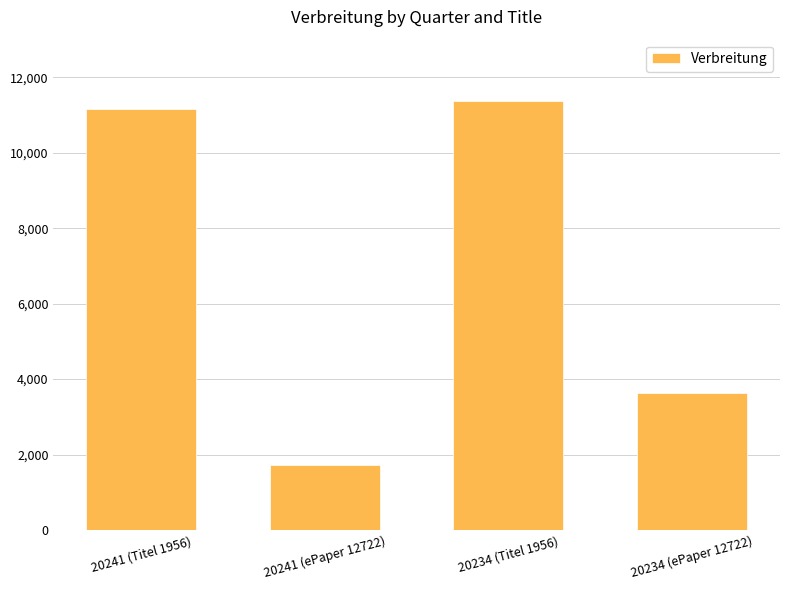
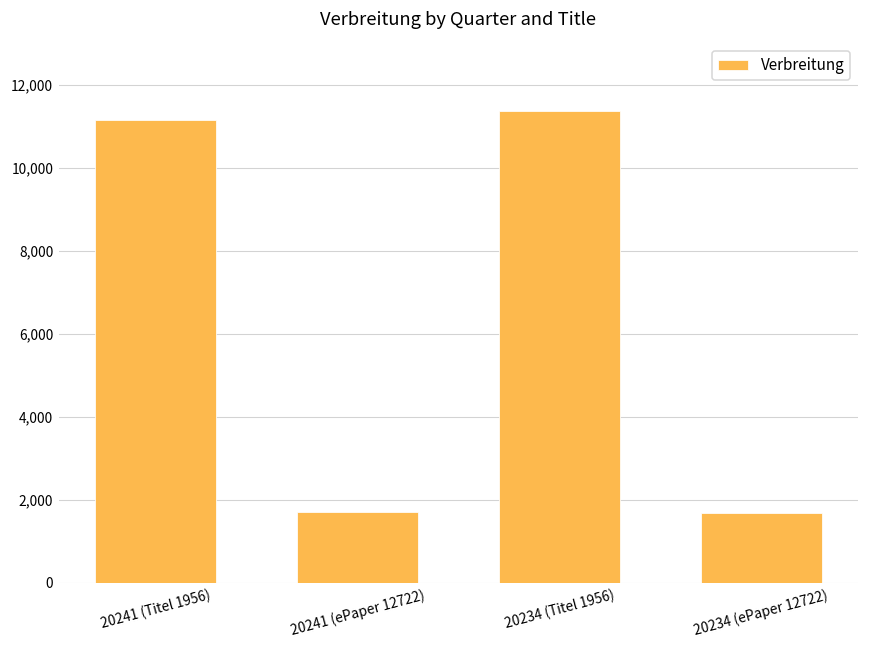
20234 (ePaper 12722): 3,600 -> 1,700
